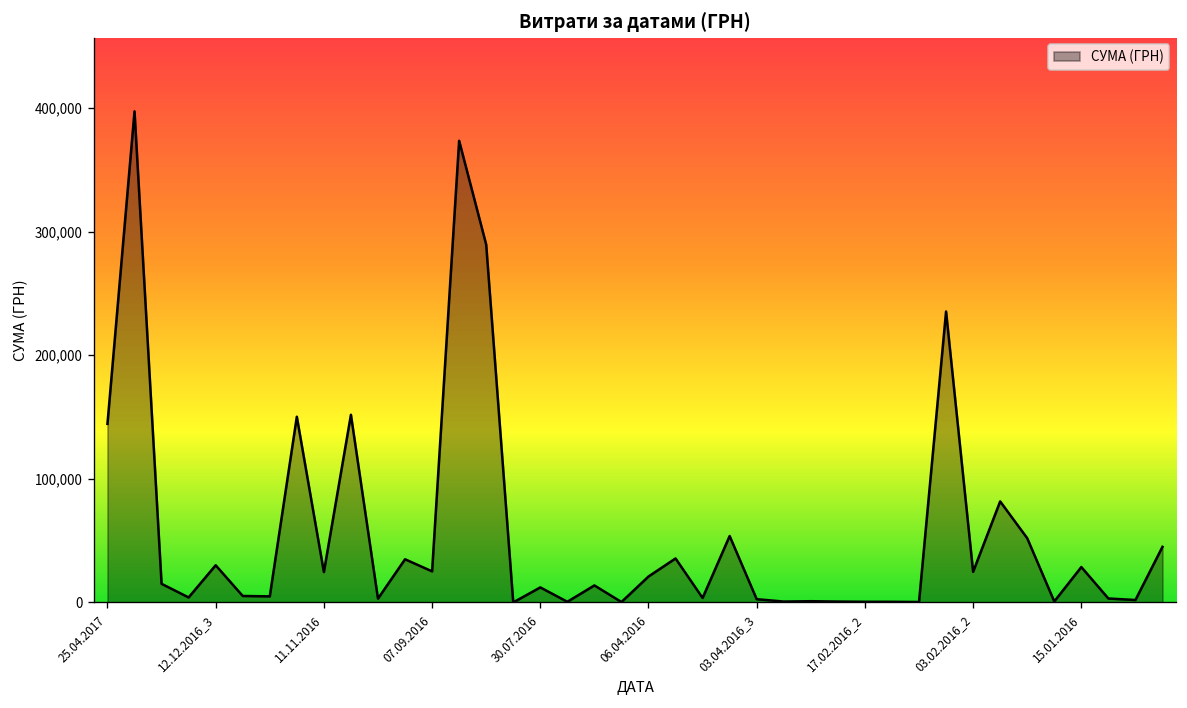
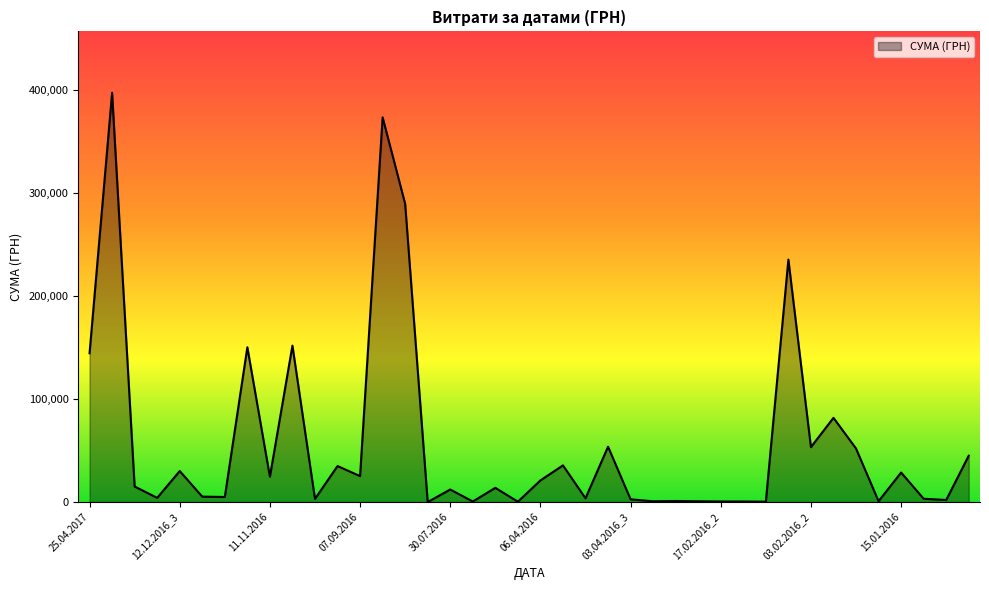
03.02.2016_2: 25,000 -> 53,000
